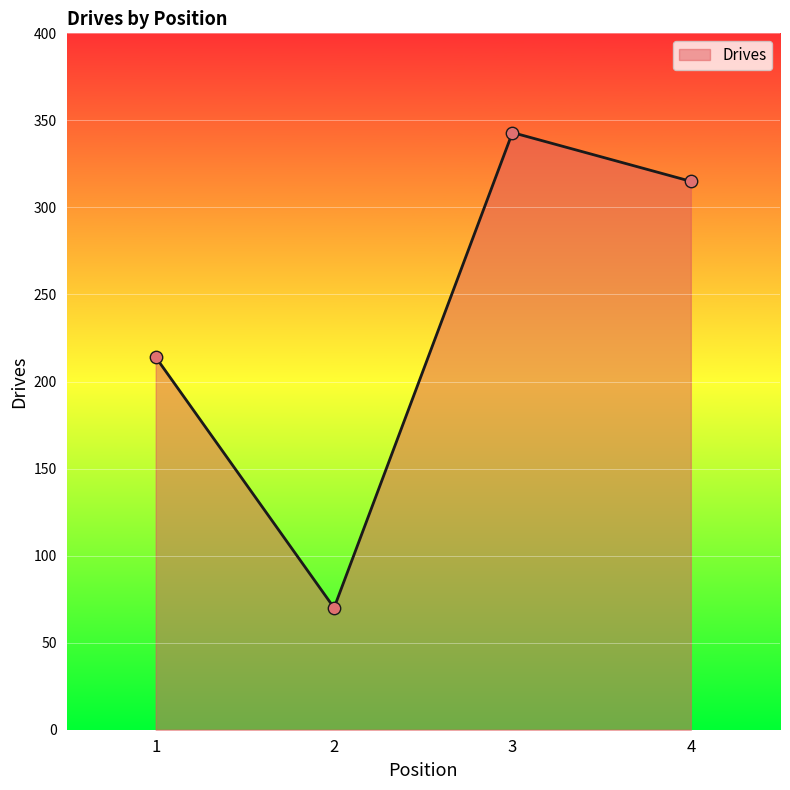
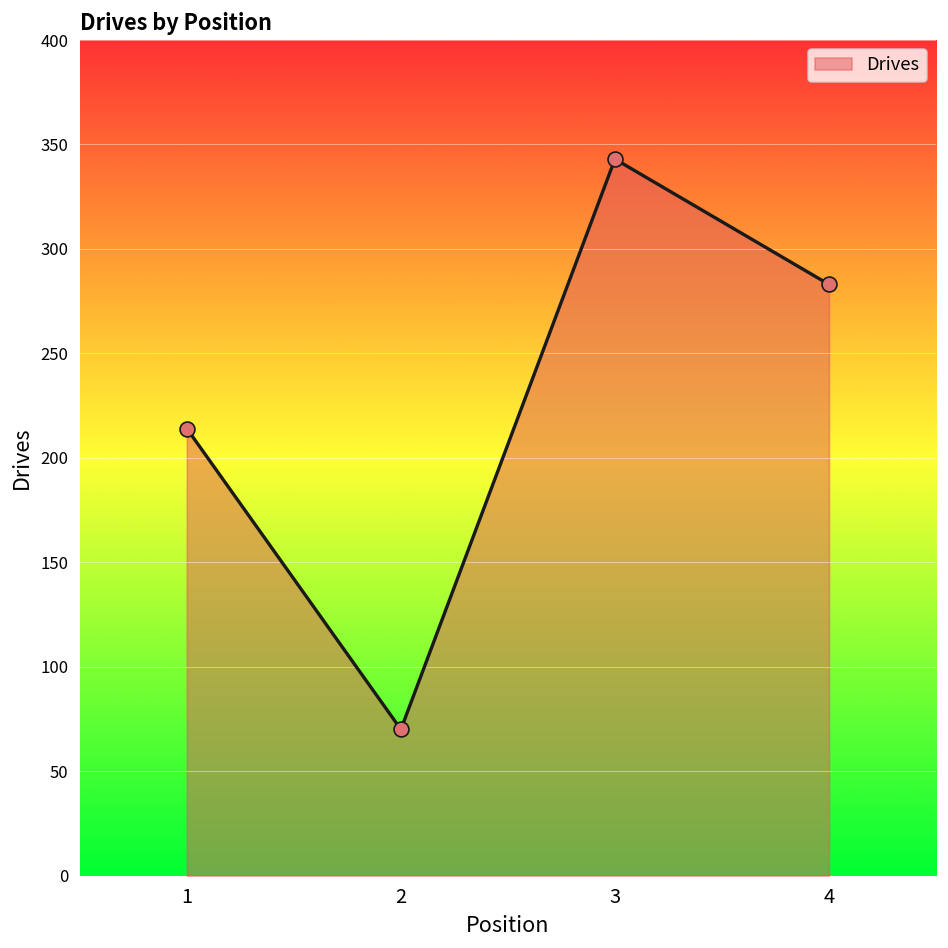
4: 315 -> 283
